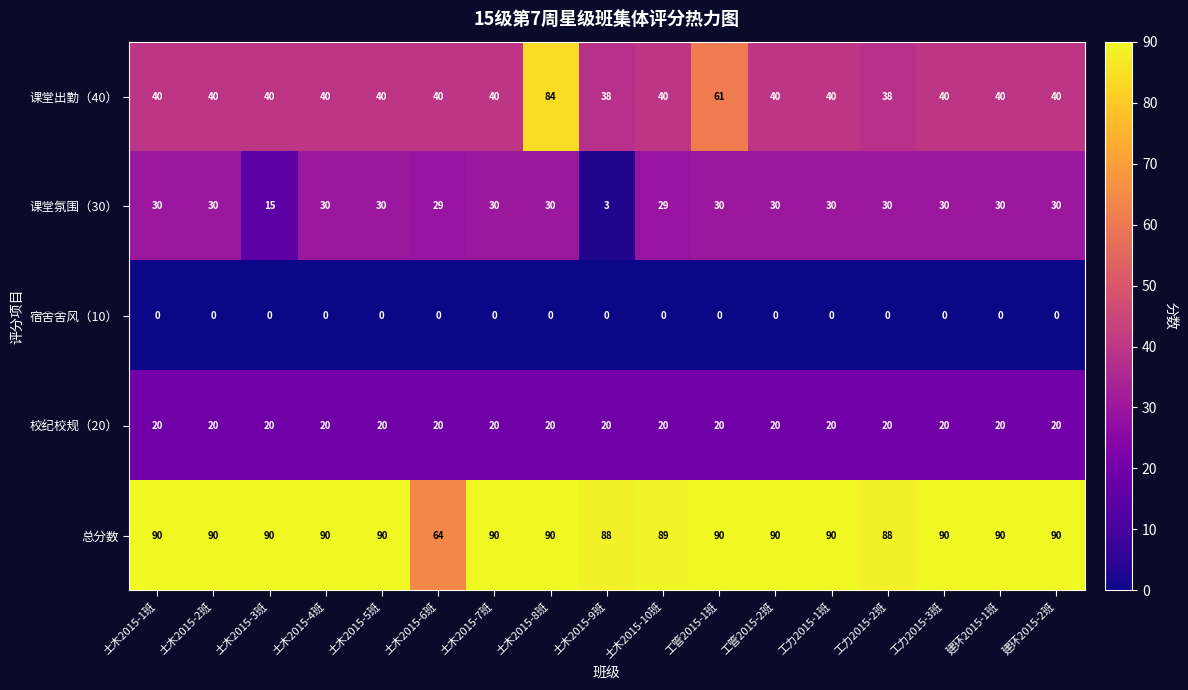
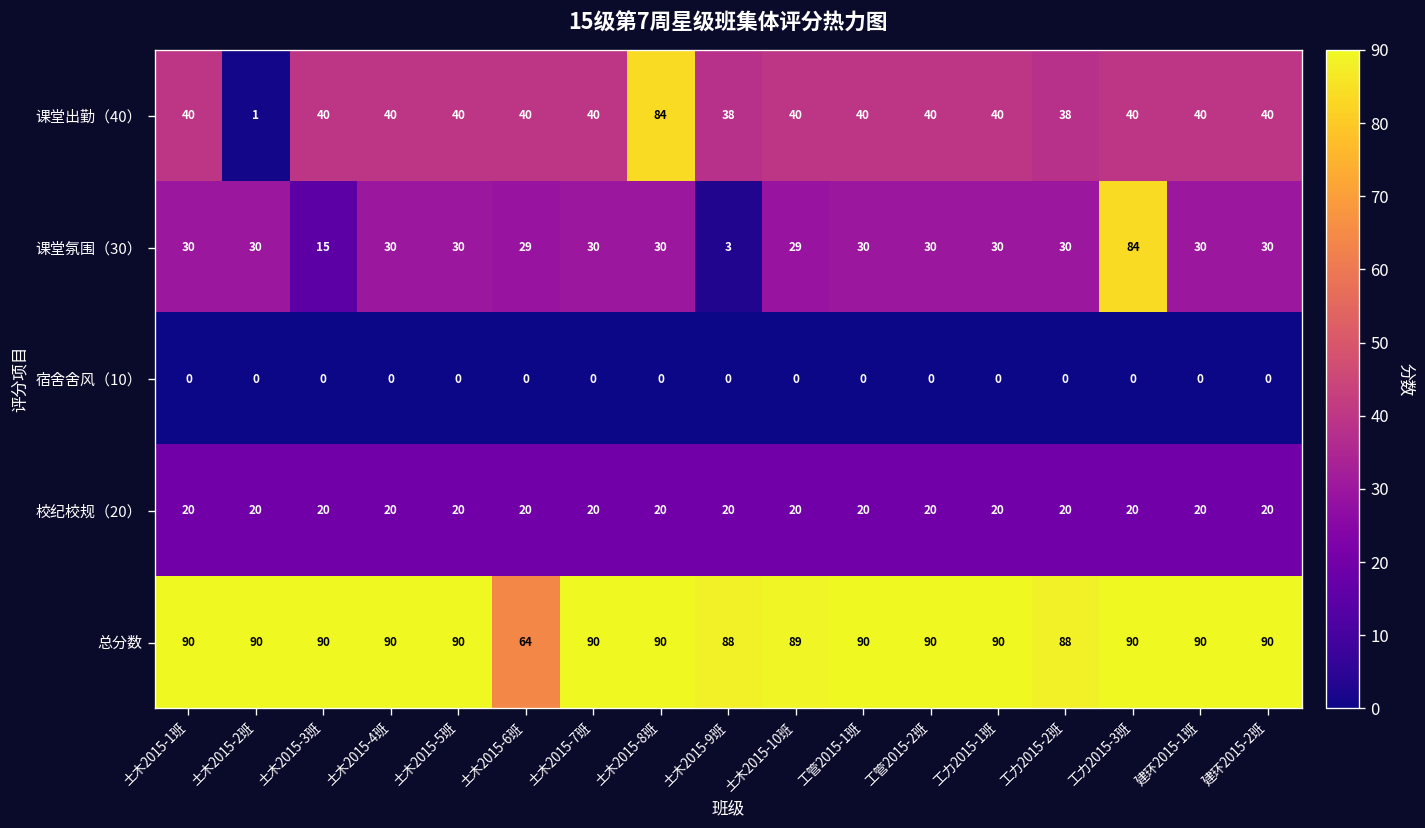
课堂出勤（40）, 土木2015-2班: 40 -> 1
课堂出勤（40）, 工管2015-1班: 61 -> 40
课堂氛围（30）, 工力2015-3班: 30 -> 84
